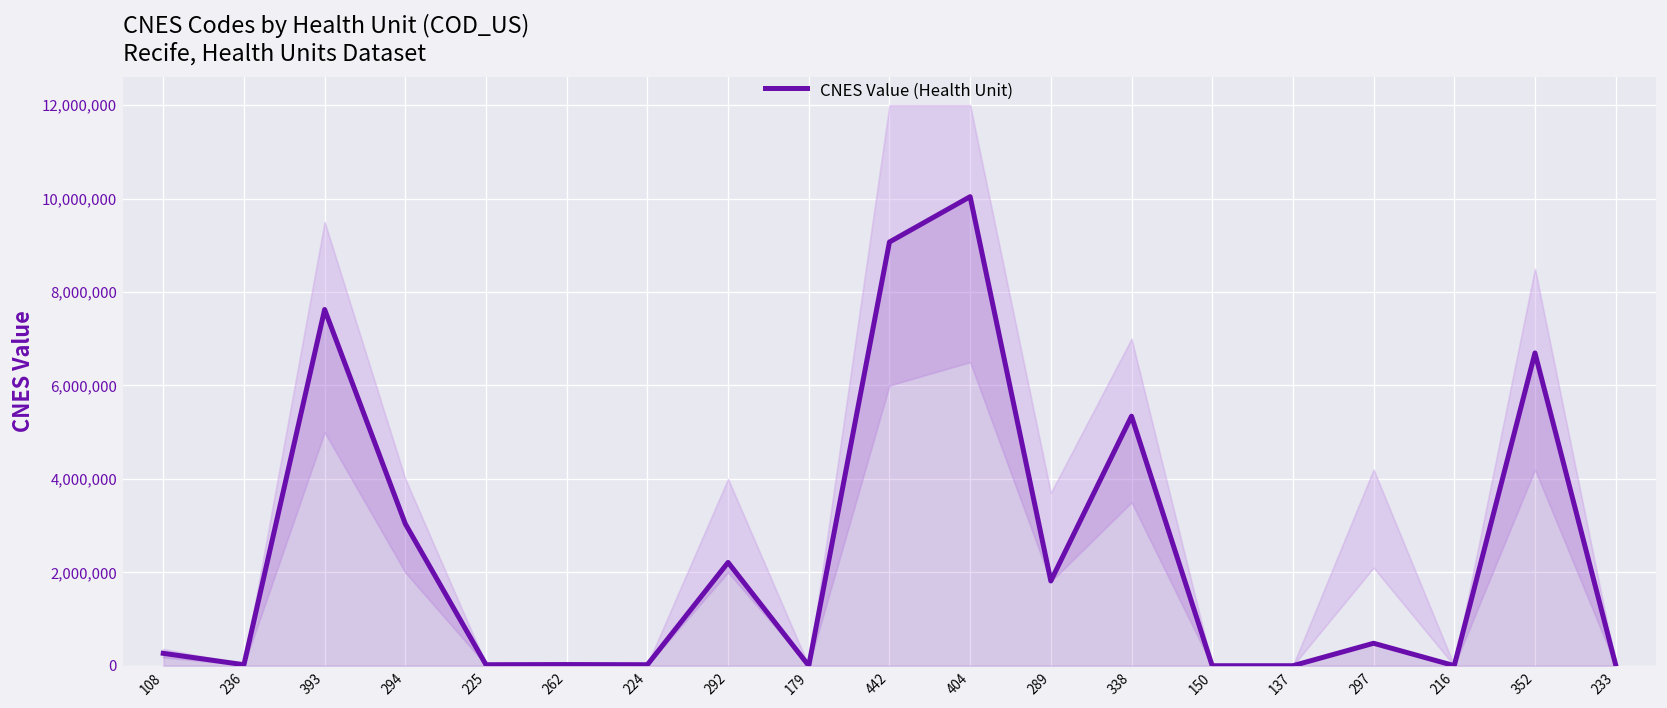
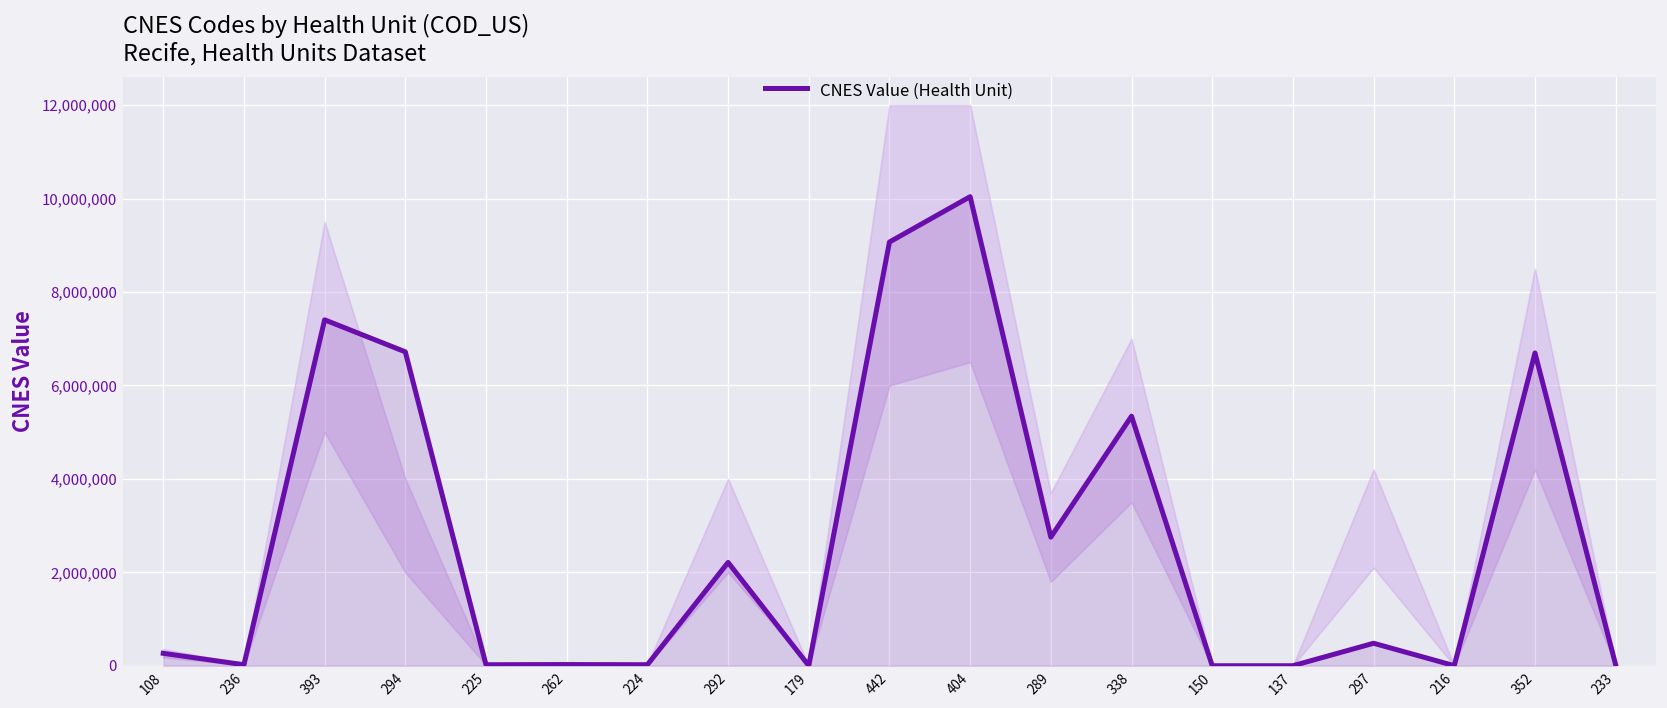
CNES Value (Health Unit), 393: 7,600,000 -> 7,400,000
CNES Value (Health Unit), 294: 3,000,000 -> 6,700,000
CNES Value (Health Unit), 289: 1,800,000 -> 2,800,000
